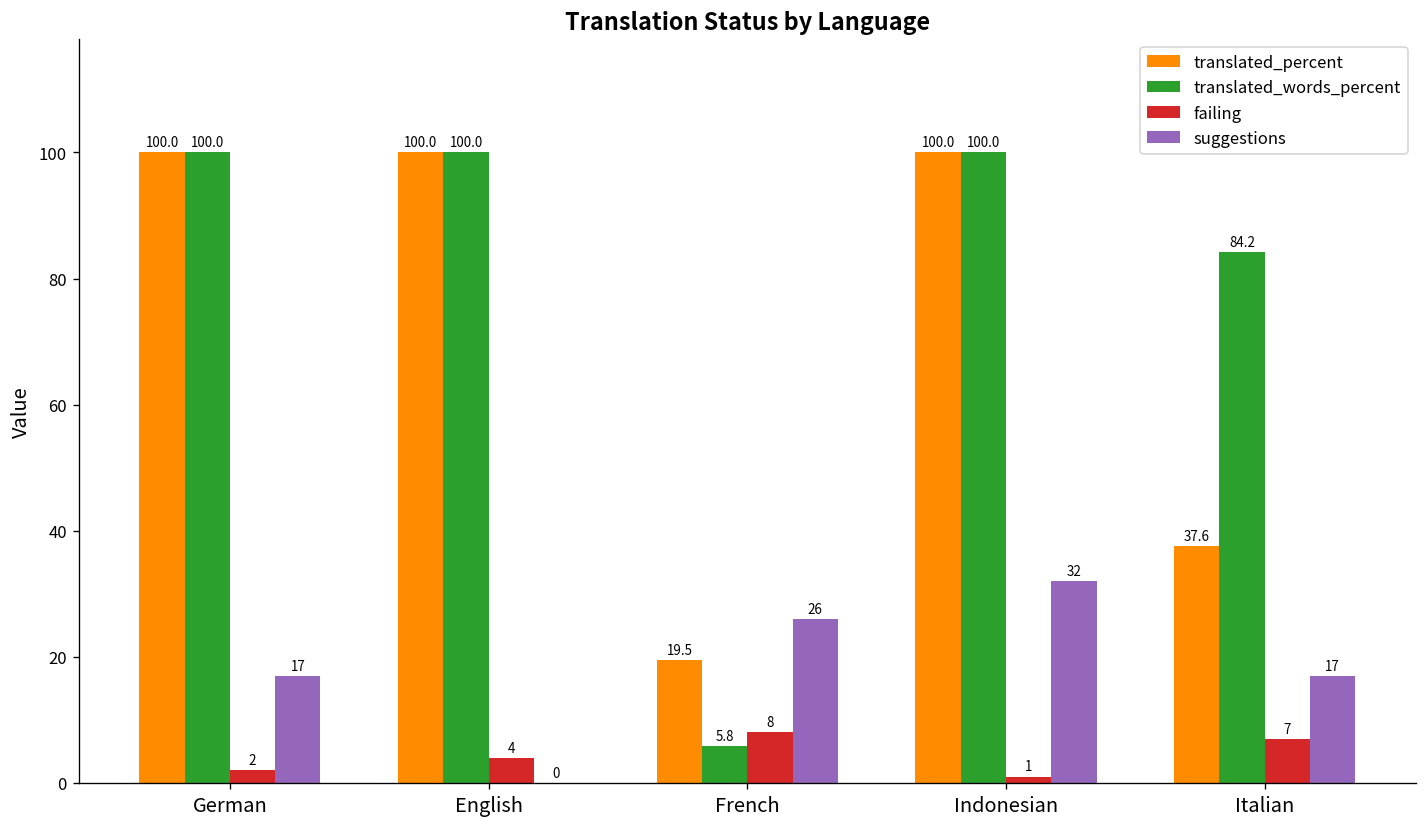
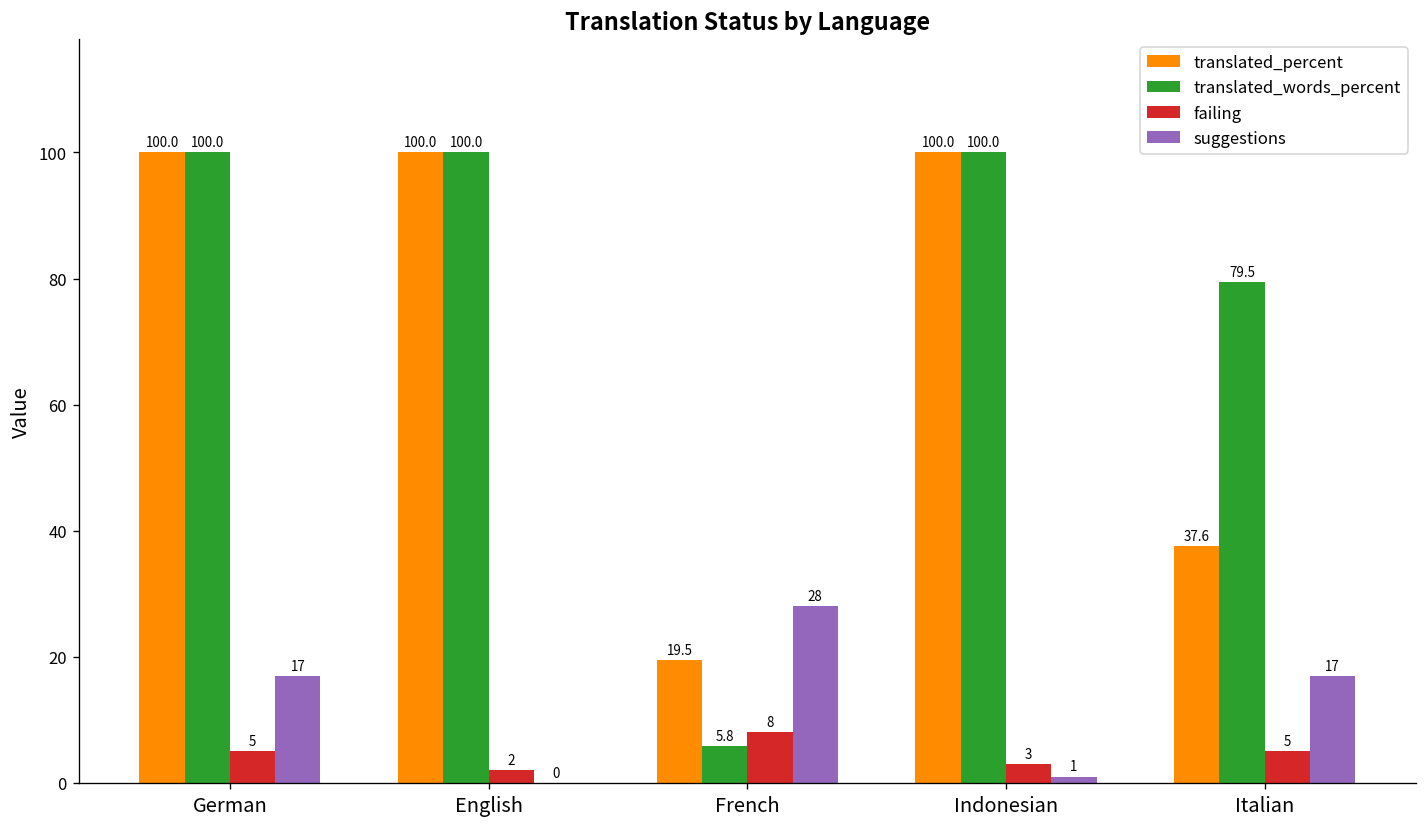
failing, German: 2 -> 5
failing, English: 4 -> 2
suggestions, French: 26 -> 28
failing, Indonesian: 1 -> 3
suggestions, Indonesian: 32 -> 1
translated_words_percent, Italian: 84.2 -> 79.5
failing, Italian: 7 -> 5
